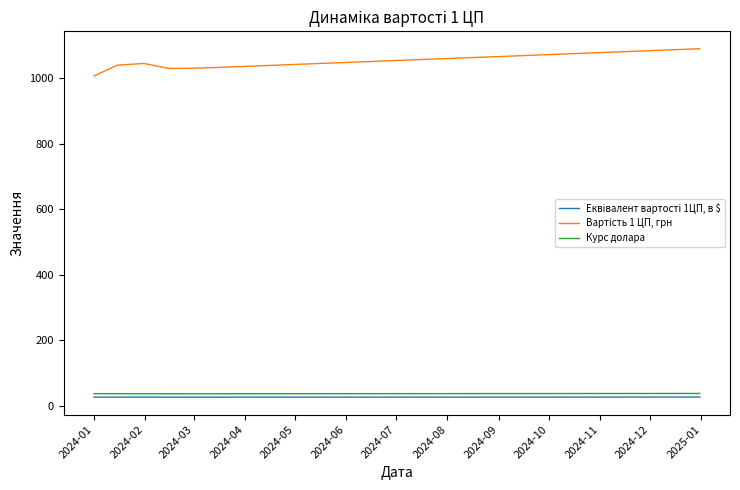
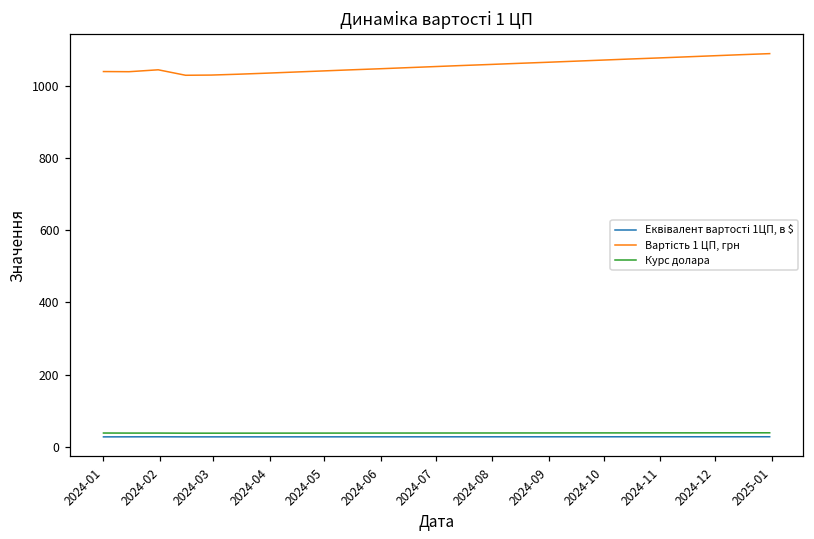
Вартість 1 ЦП, грн, 2024-01: 1010 -> 1040
